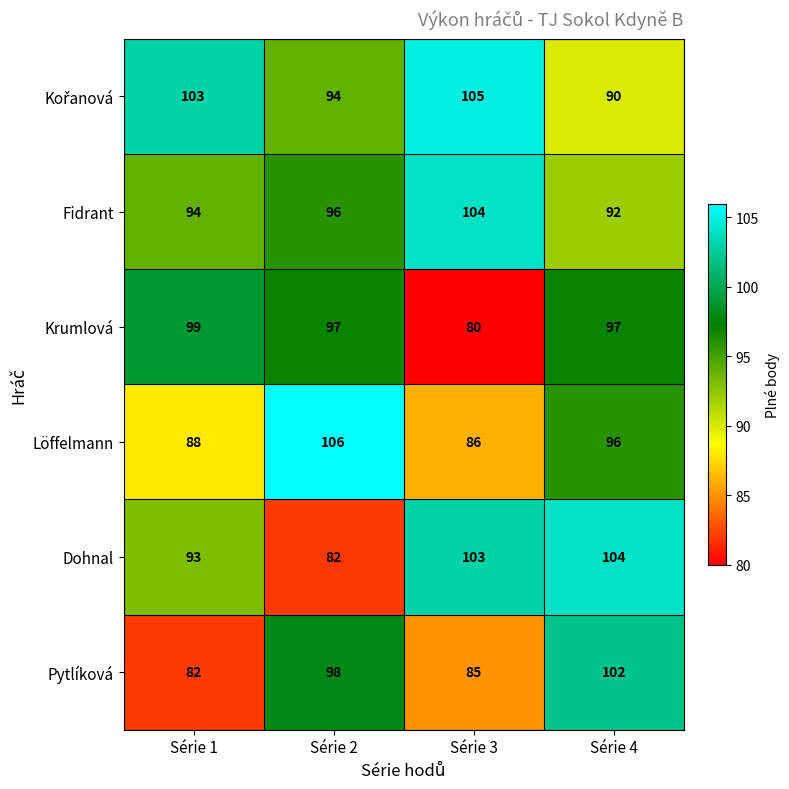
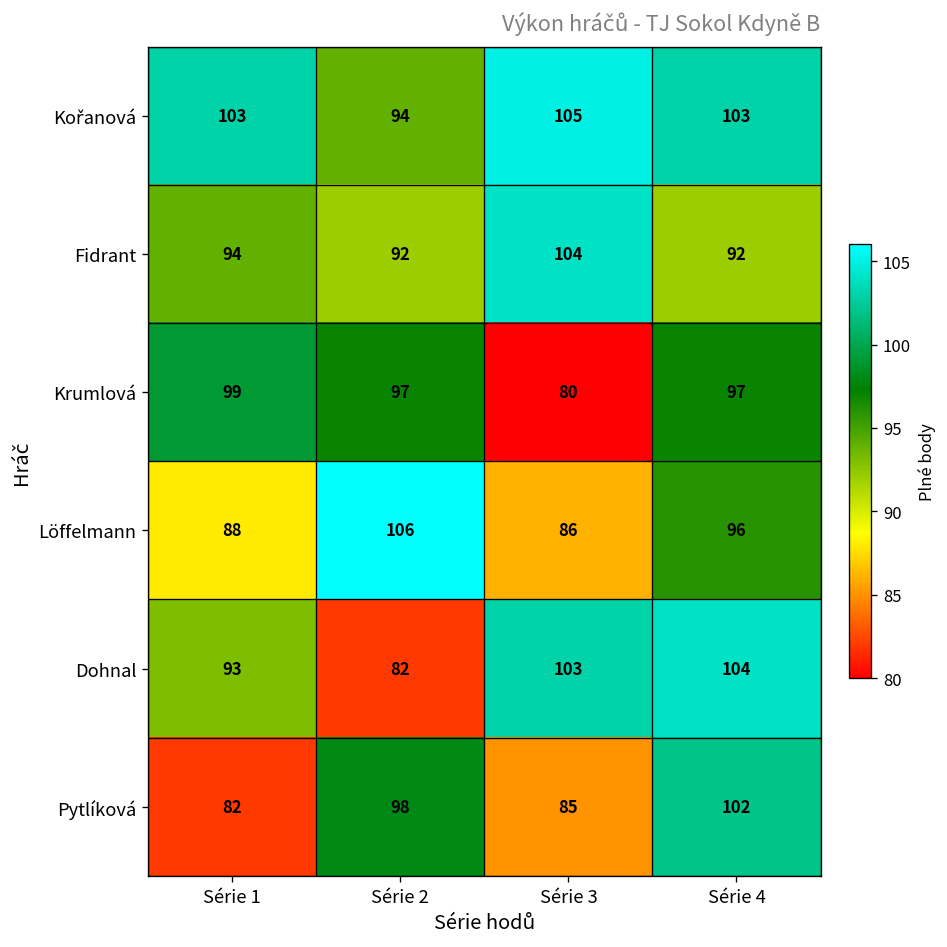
Kořanová, Série 4: 90 -> 103
Fidrant, Série 2: 96 -> 92
